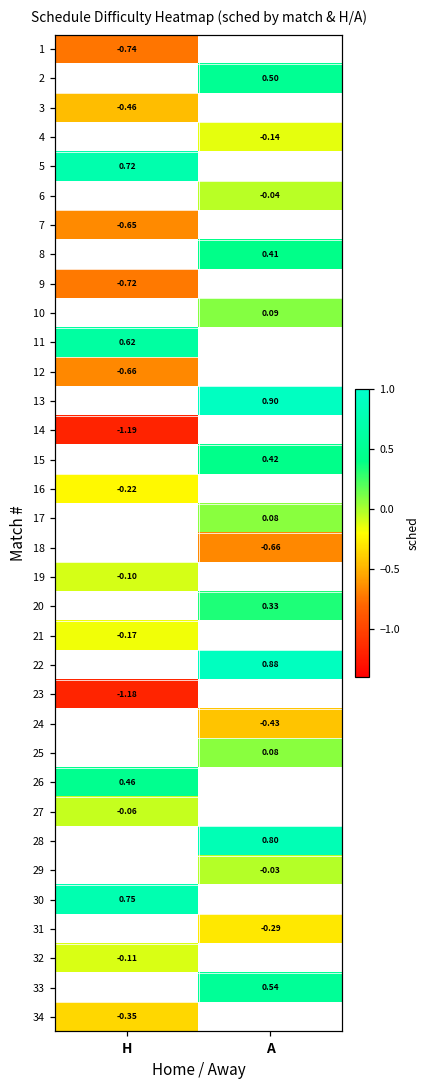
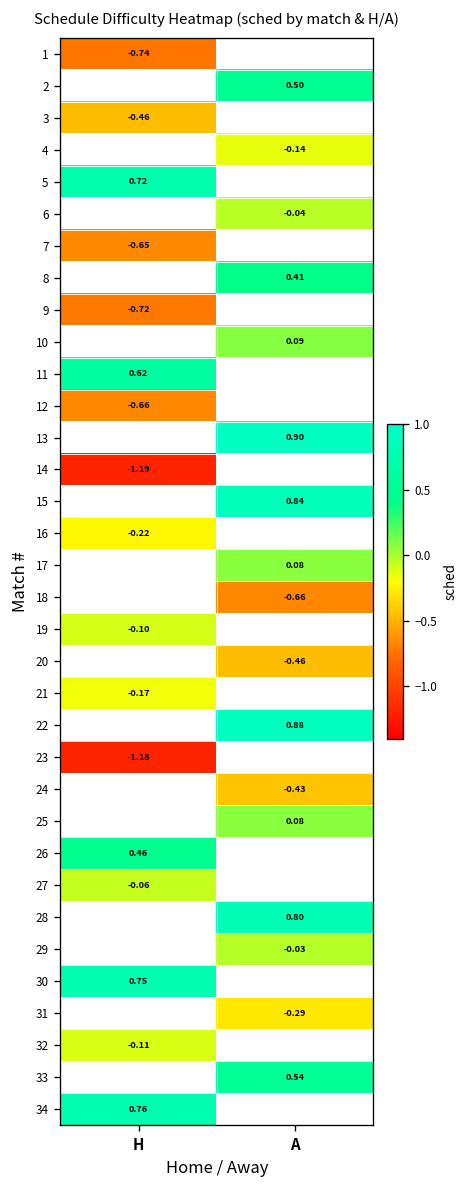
15, A: 0.42 -> 0.84
20, A: 0.33 -> -0.46
34, H: -0.35 -> 0.76
